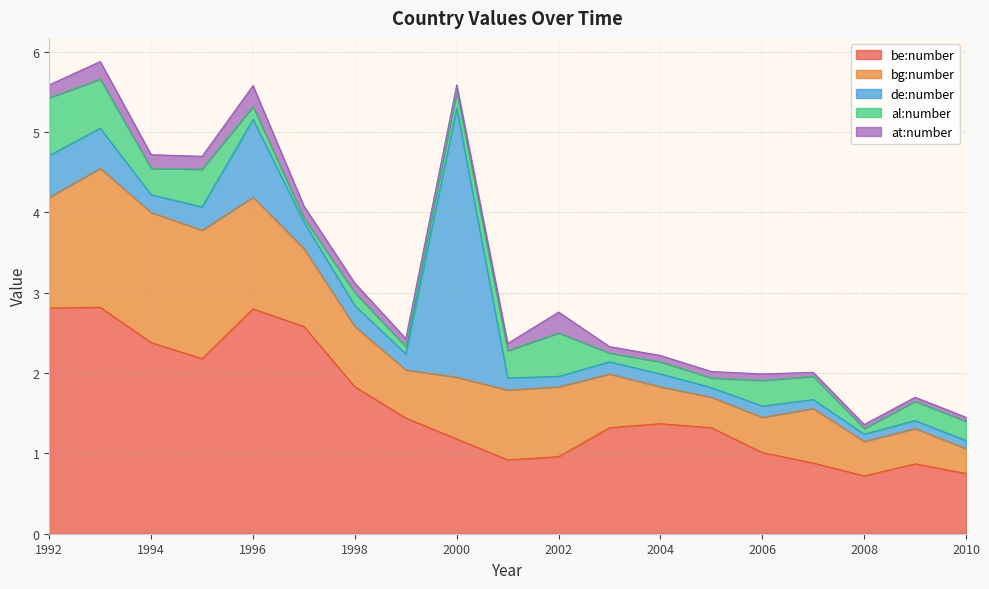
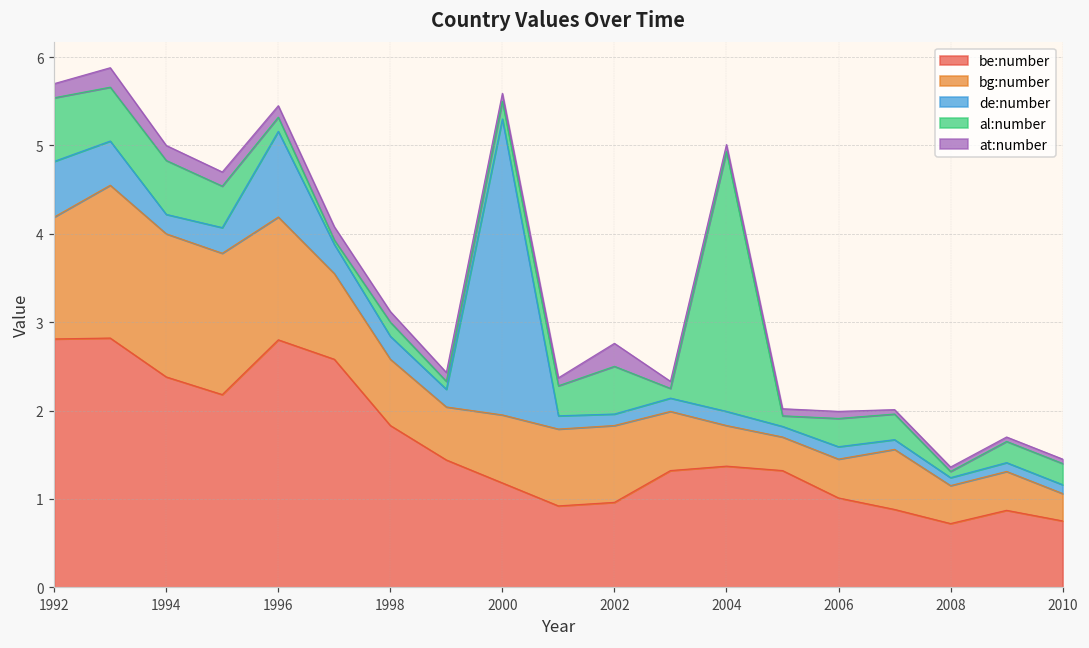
de:number, 1992: 0.5 -> 0.6
al:number, 1994: 0.3 -> 0.6
at:number, 1996: 0.3 -> 0.1
al:number, 2004: 0.2 -> 2.9
